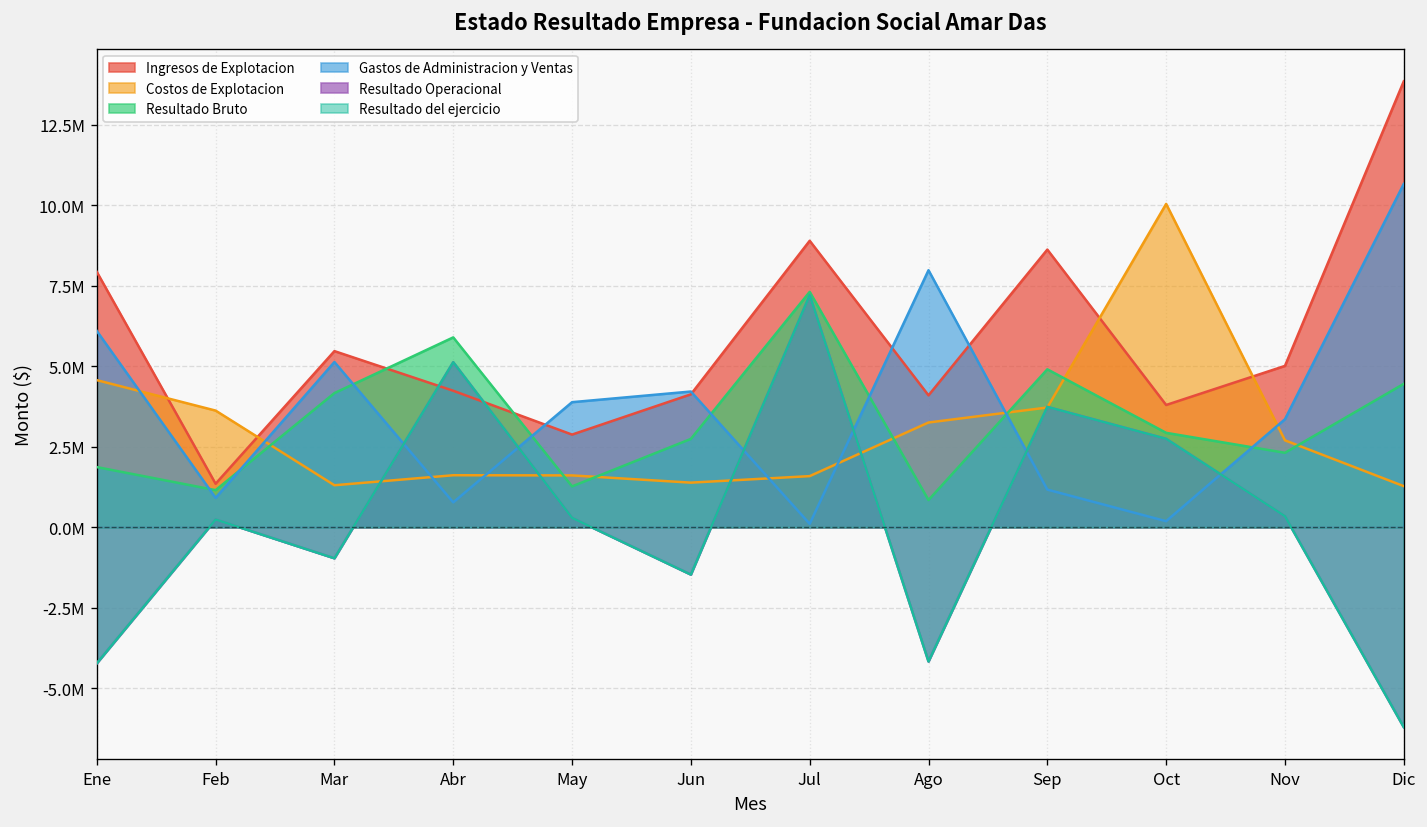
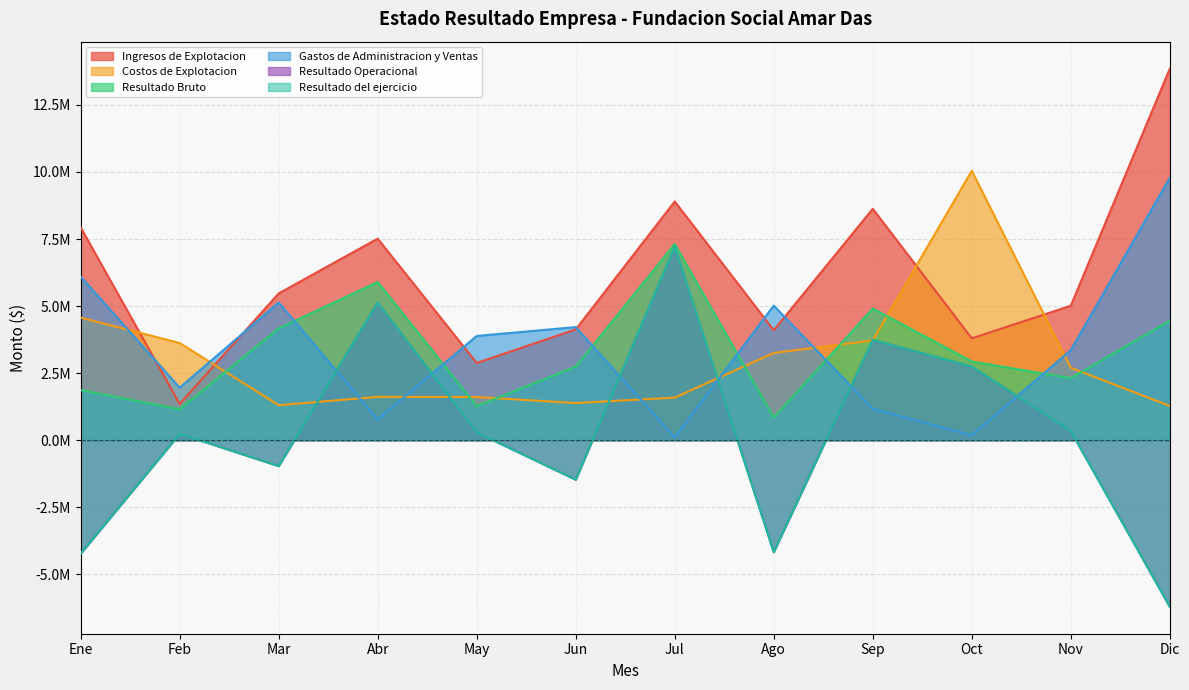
Gastos de Administracion y Ventas, Feb: 900000 -> 2000000
Ingresos de Explotacion, Abr: 4200000 -> 7500000
Gastos de Administracion y Ventas, Ago: 8000000 -> 5000000
Gastos de Administracion y Ventas, Dic: 10700000 -> 9800000
